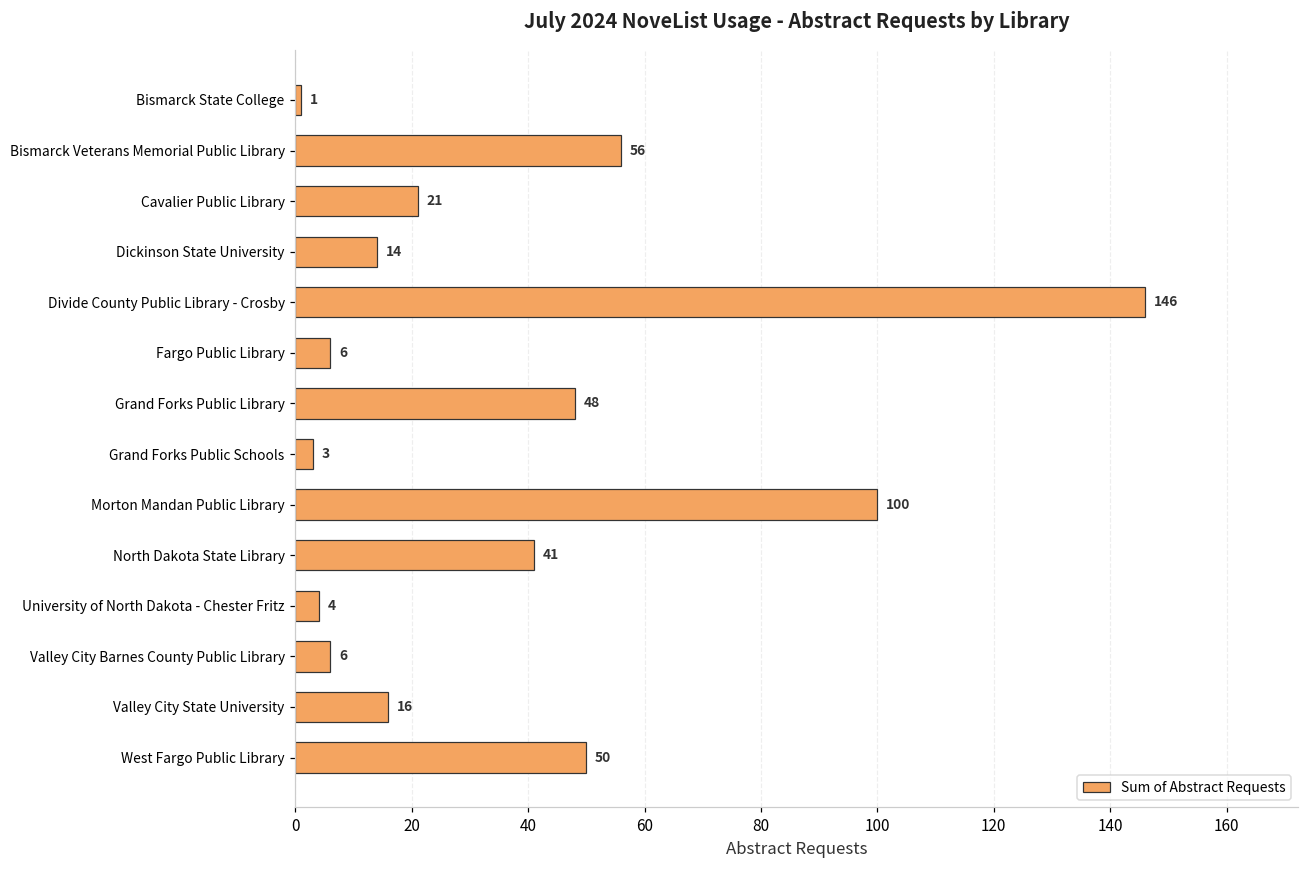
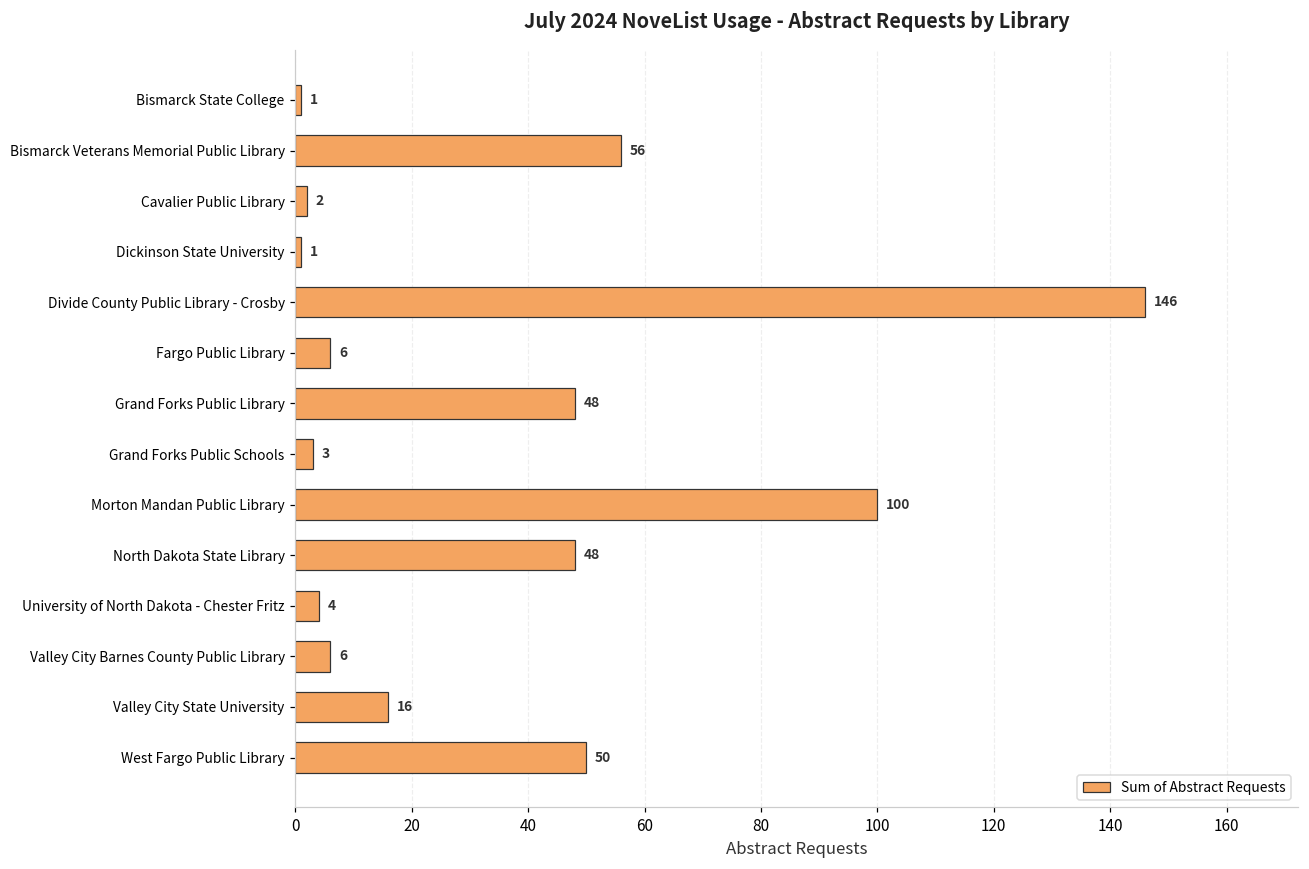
Cavalier Public Library: 21 -> 2
Dickinson State University: 14 -> 1
North Dakota State Library: 41 -> 48
